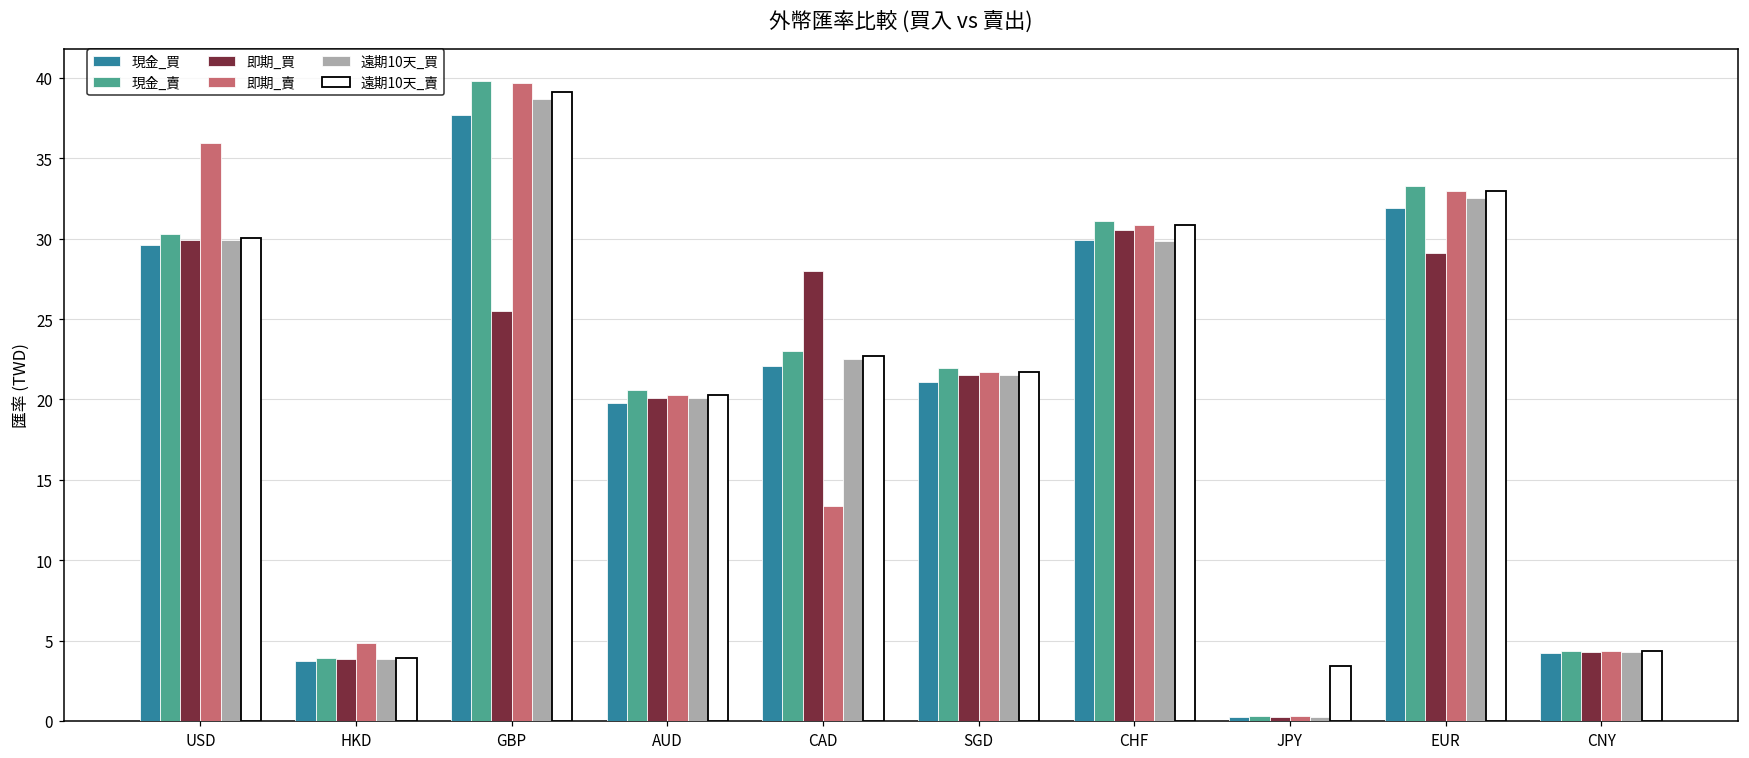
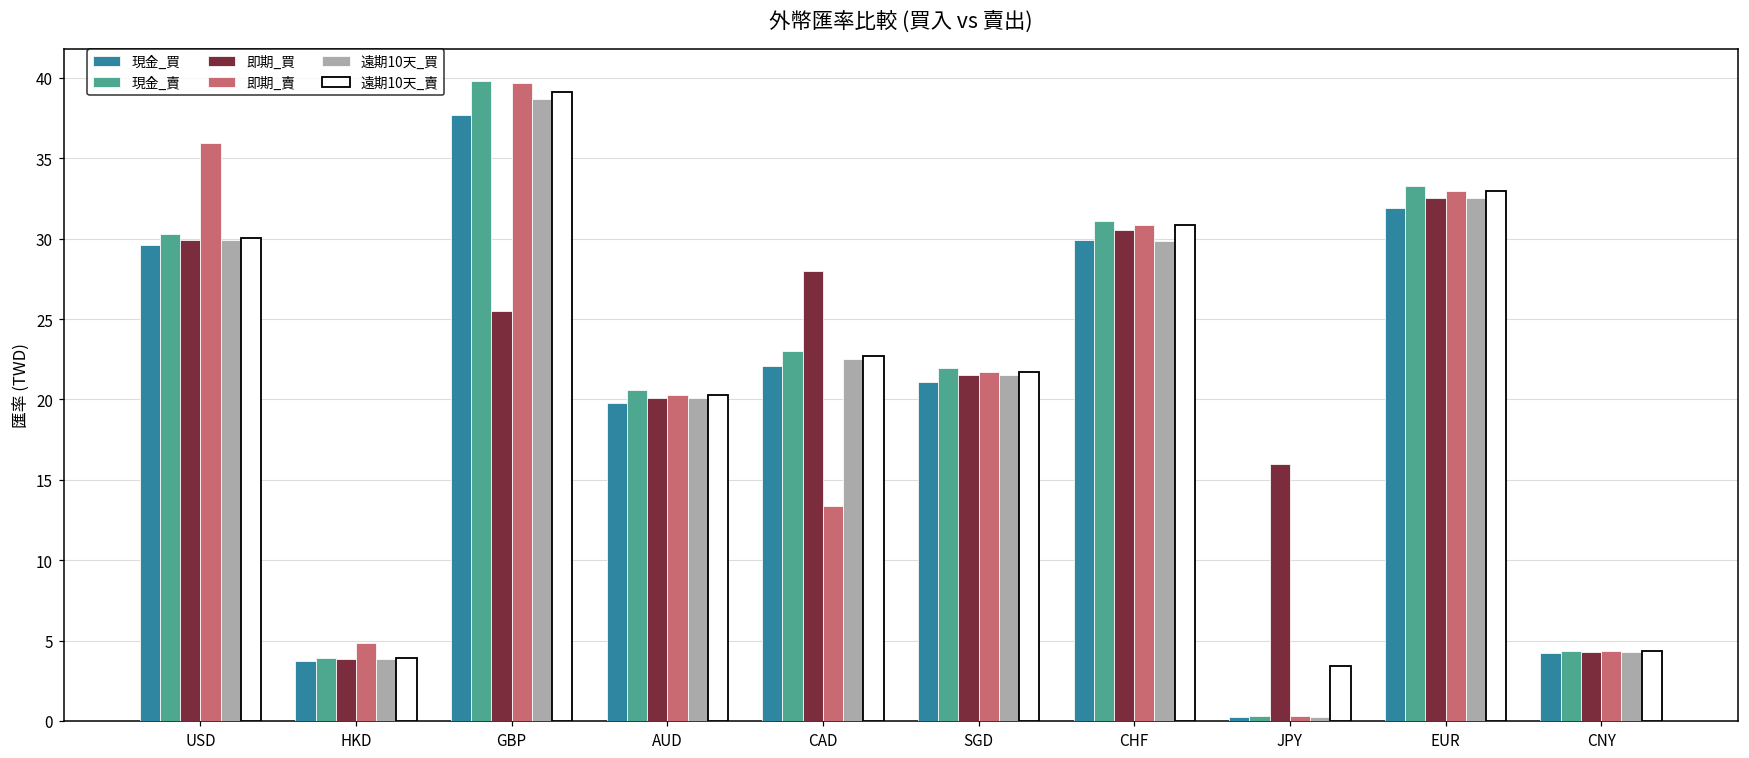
即期_買, JPY: 0.3 -> 16.0
即期_買, EUR: 29.1 -> 32.5
